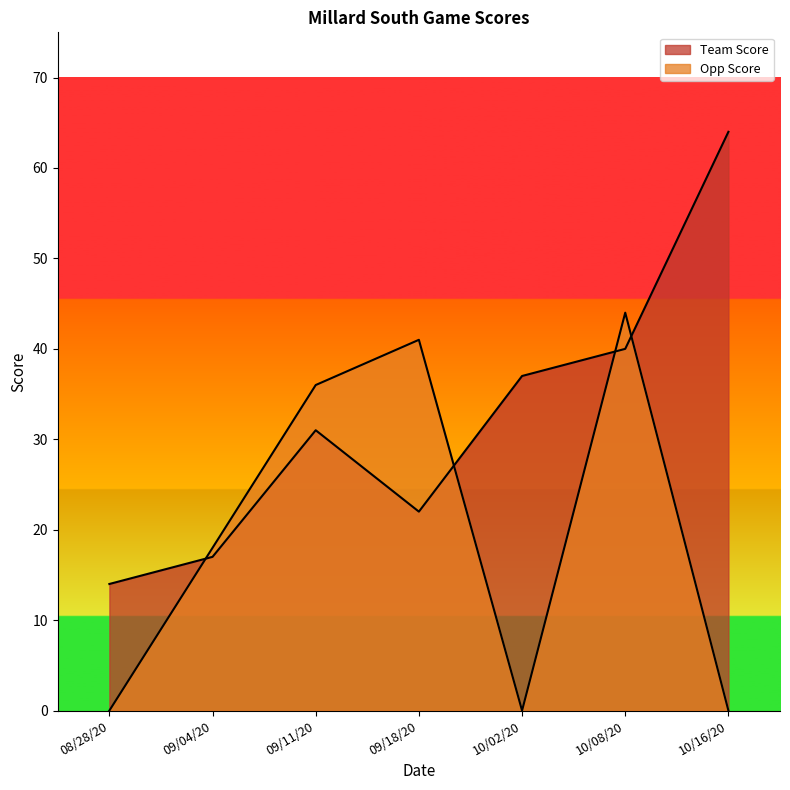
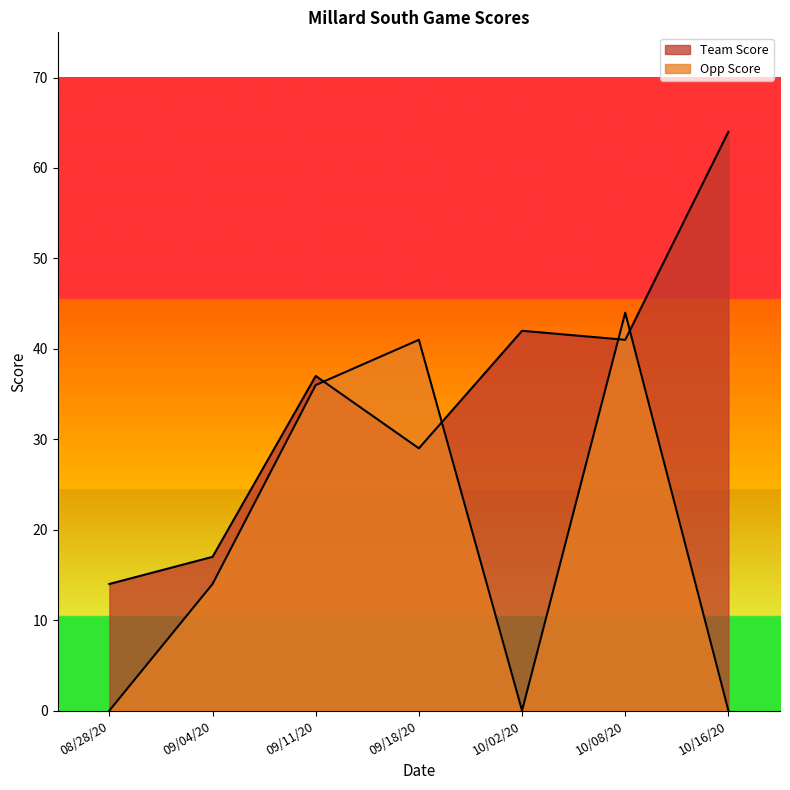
Opp Score, 09/04/20: 18 -> 14
Team Score, 09/11/20: 31 -> 37
Team Score, 09/18/20: 22 -> 29
Team Score, 10/02/20: 37 -> 42
Team Score, 10/08/20: 40 -> 41
